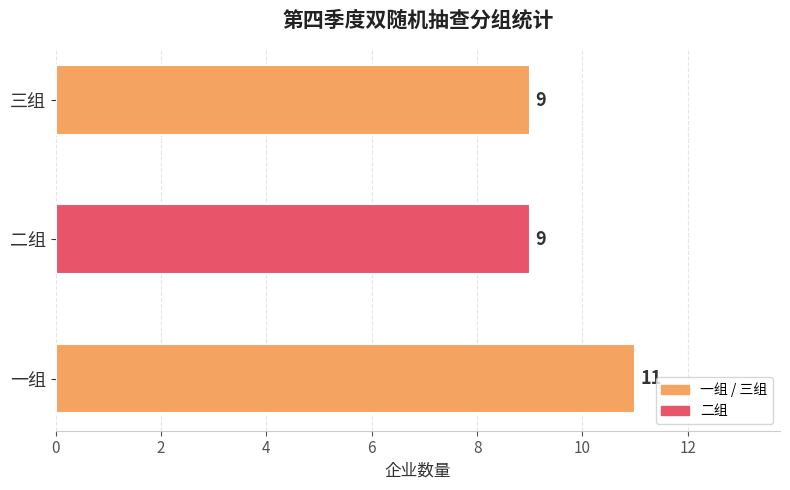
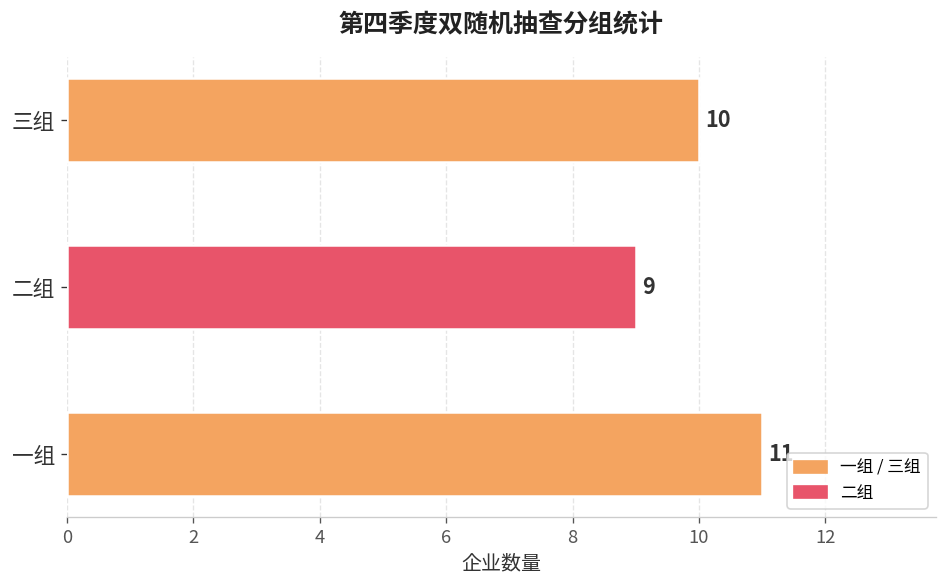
三组: 9 -> 10
